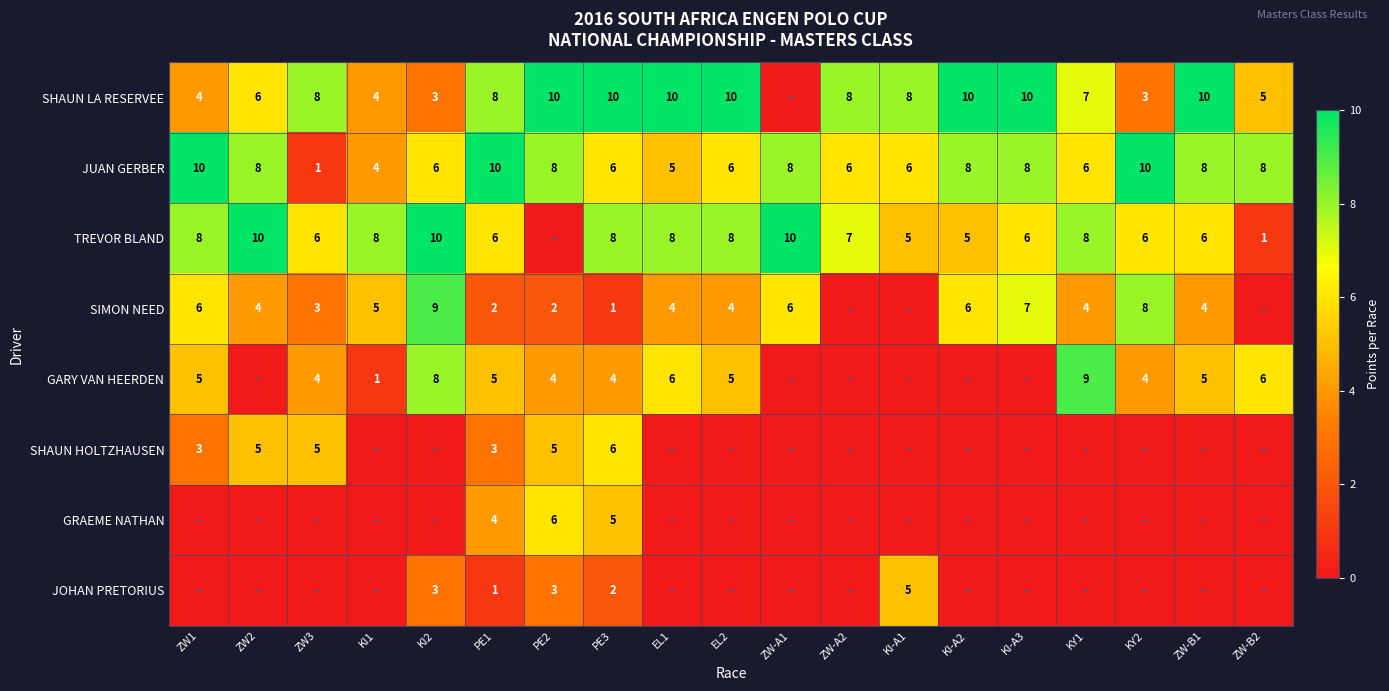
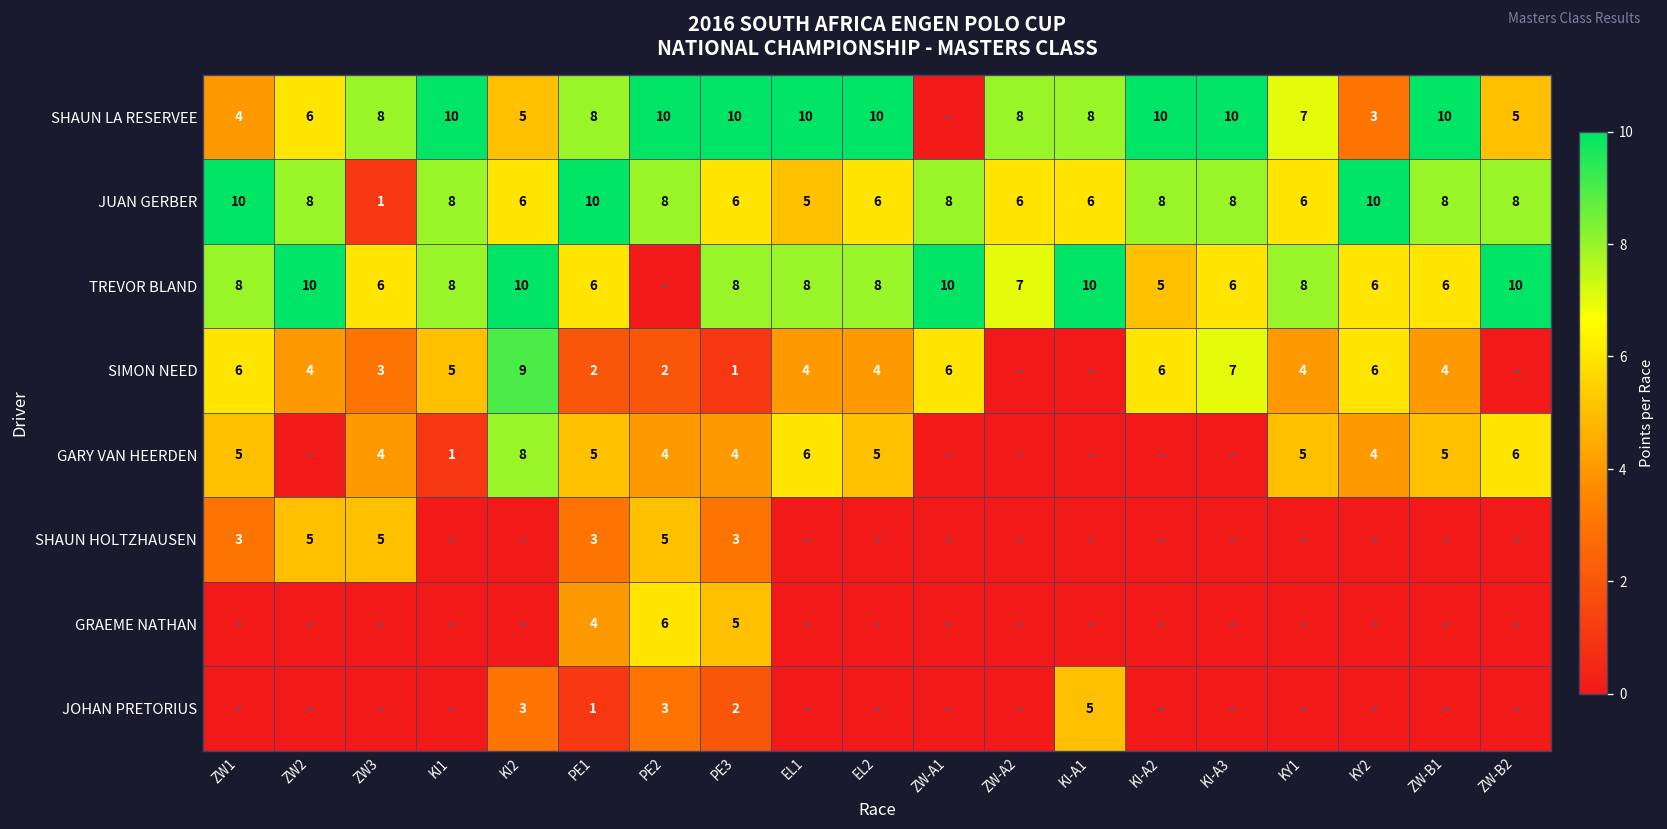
SHAUN LA RESERVEE, KI1: 4 -> 10
SHAUN LA RESERVEE, KI2: 3 -> 5
JUAN GERBER, KI1: 4 -> 8
TREVOR BLAND, KI-A1: 5 -> 10
TREVOR BLAND, ZW-B2: 1 -> 10
SIMON NEED, KY2: 8 -> 6
GARY VAN HEERDEN, KY1: 9 -> 5
SHAUN HOLTZHAUSEN, PE3: 6 -> 3
